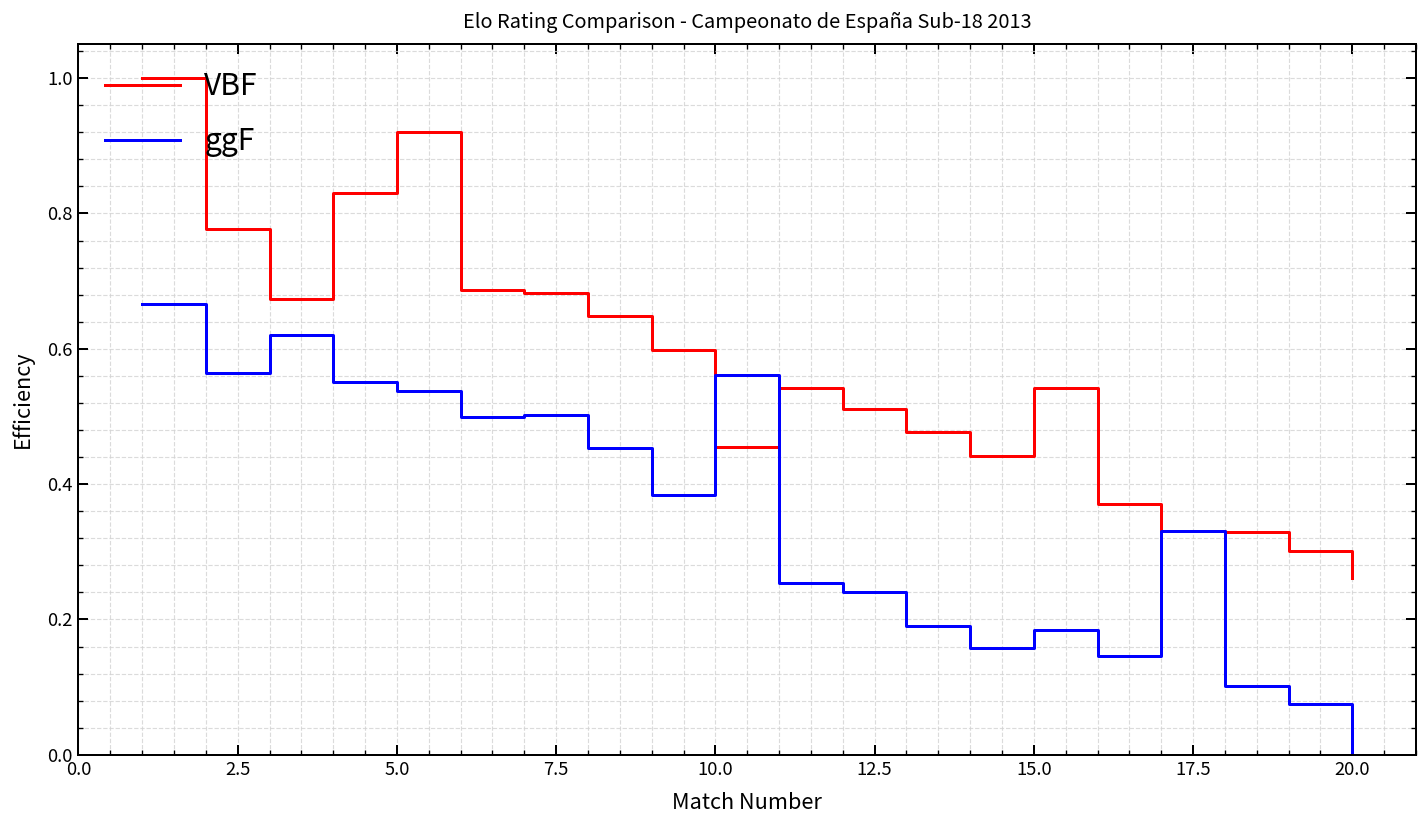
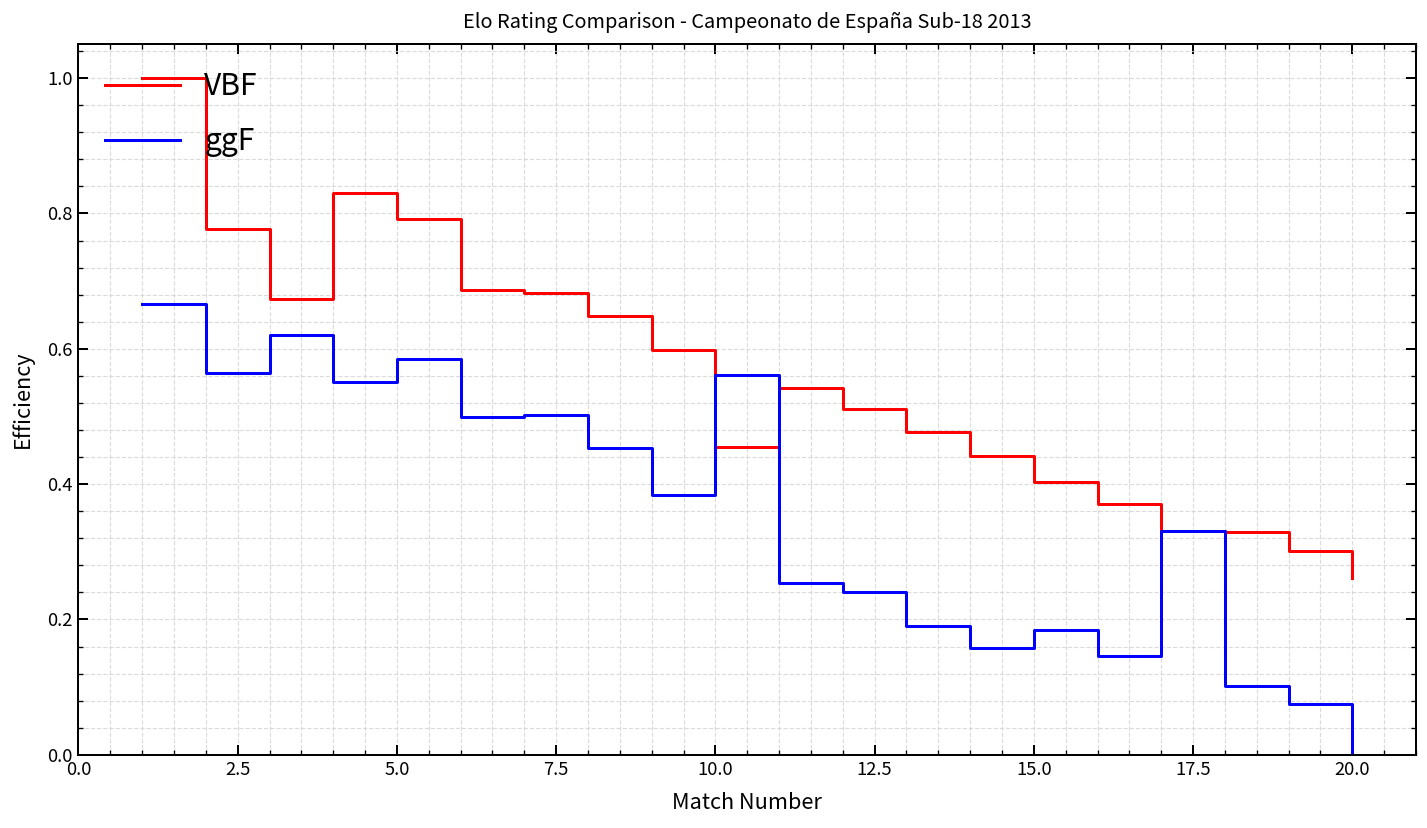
VBF, 5.0: 0.92 -> 0.79
ggF, 5.0: 0.54 -> 0.59
VBF, 15.0: 0.54 -> 0.40
